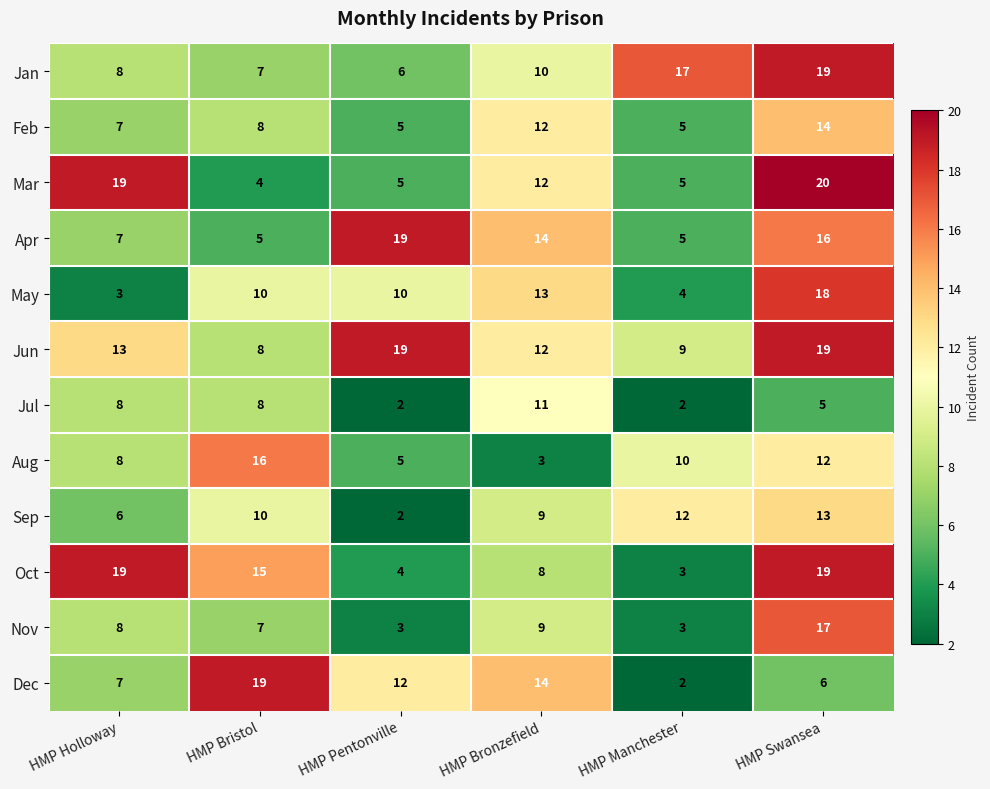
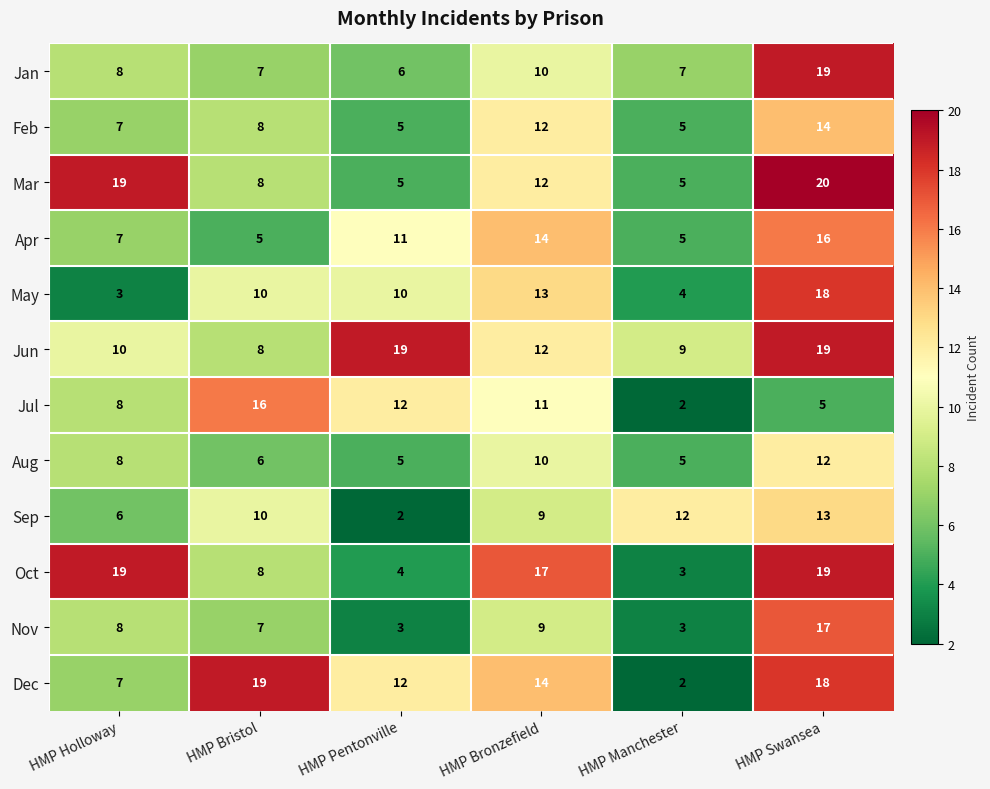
Jan, HMP Manchester: 17 -> 7
Mar, HMP Bristol: 4 -> 8
Apr, HMP Pentonville: 19 -> 11
Jun, HMP Holloway: 13 -> 10
Jul, HMP Bristol: 8 -> 16
Jul, HMP Pentonville: 2 -> 12
Aug, HMP Bristol: 16 -> 6
Aug, HMP Bronzefield: 3 -> 10
Aug, HMP Manchester: 10 -> 5
Oct, HMP Bristol: 15 -> 8
Oct, HMP Bronzefield: 8 -> 17
Dec, HMP Swansea: 6 -> 18
